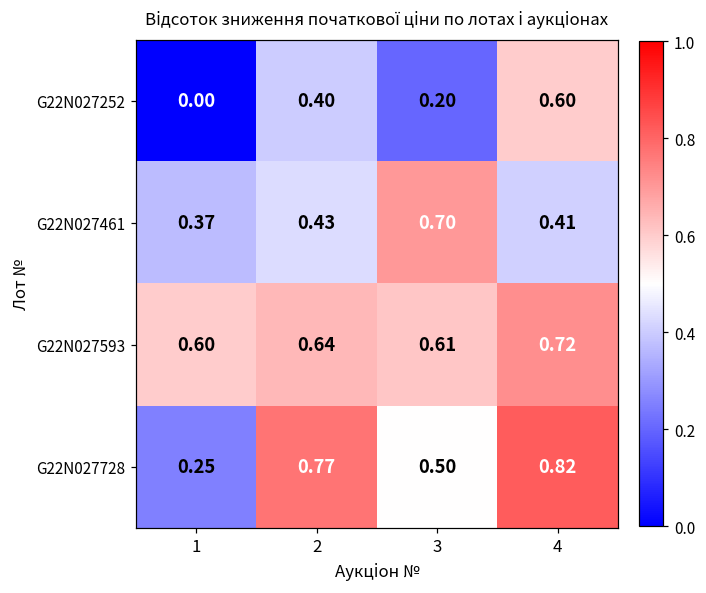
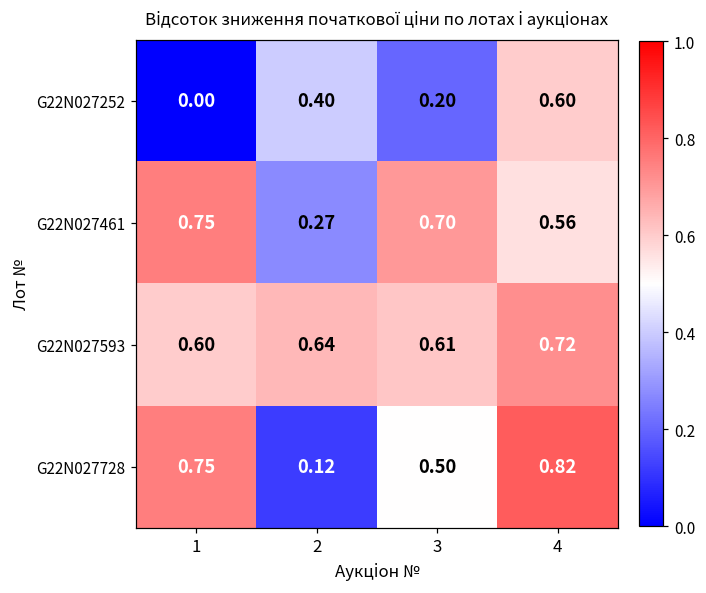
G22N027461, 1: 0.37 -> 0.75
G22N027461, 2: 0.43 -> 0.27
G22N027461, 4: 0.41 -> 0.56
G22N027728, 1: 0.25 -> 0.75
G22N027728, 2: 0.77 -> 0.12
